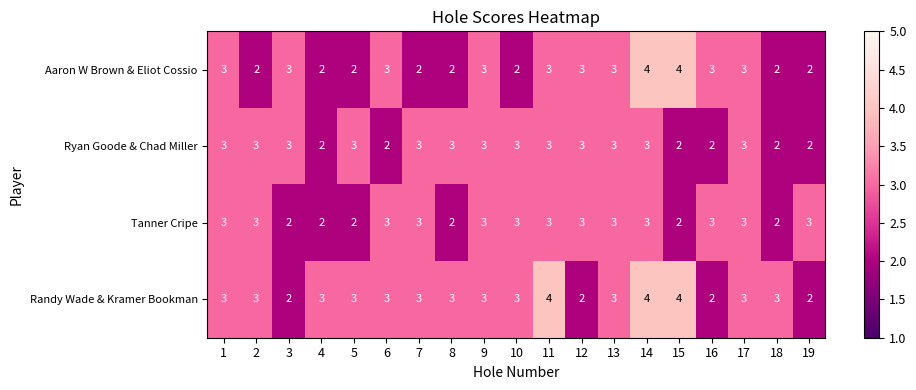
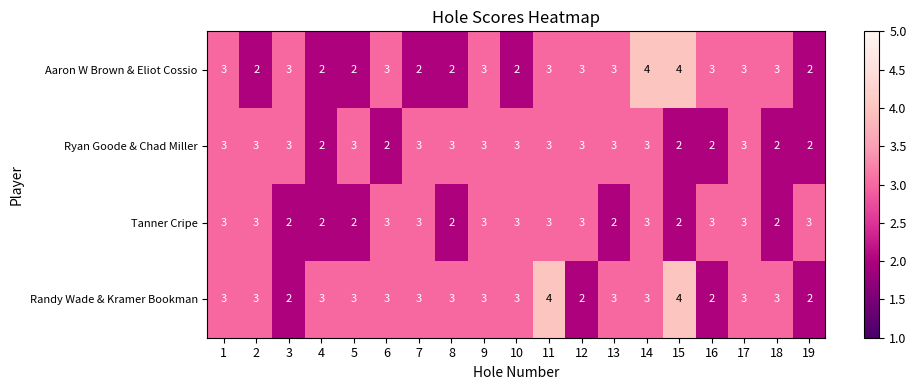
Aaron W Brown & Eliot Cossio, 18: 2 -> 3
Tanner Cripe, 13: 3 -> 2
Randy Wade & Kramer Bookman, 14: 4 -> 3
